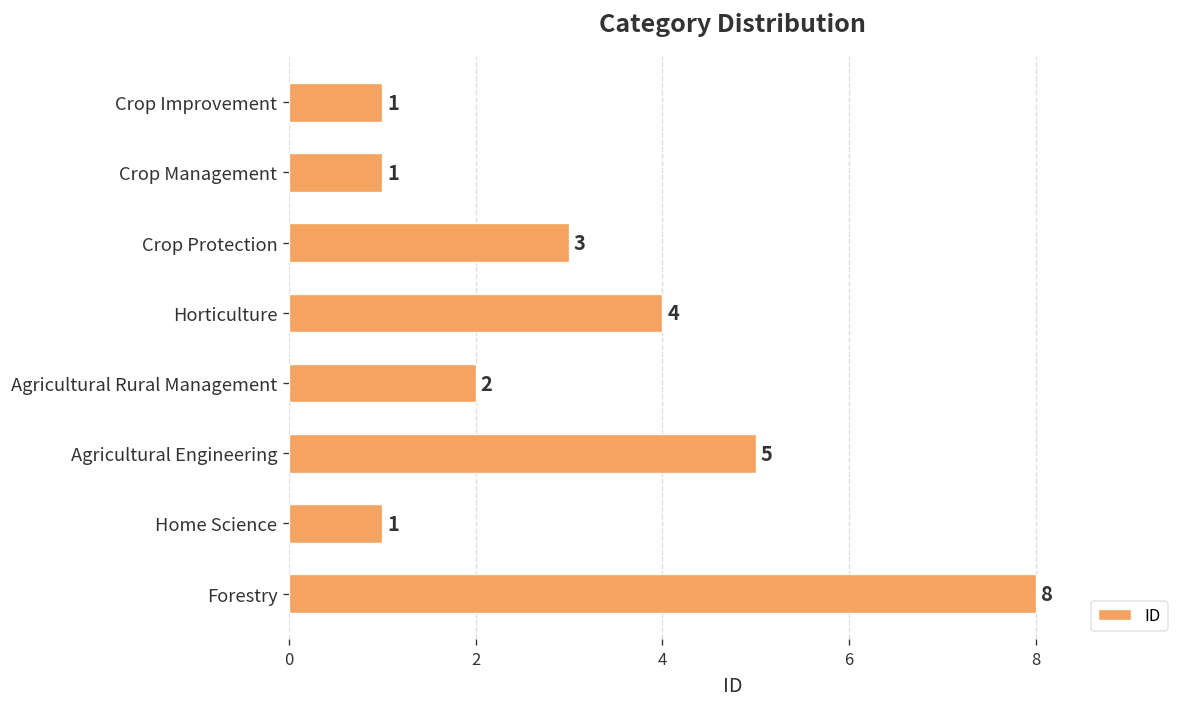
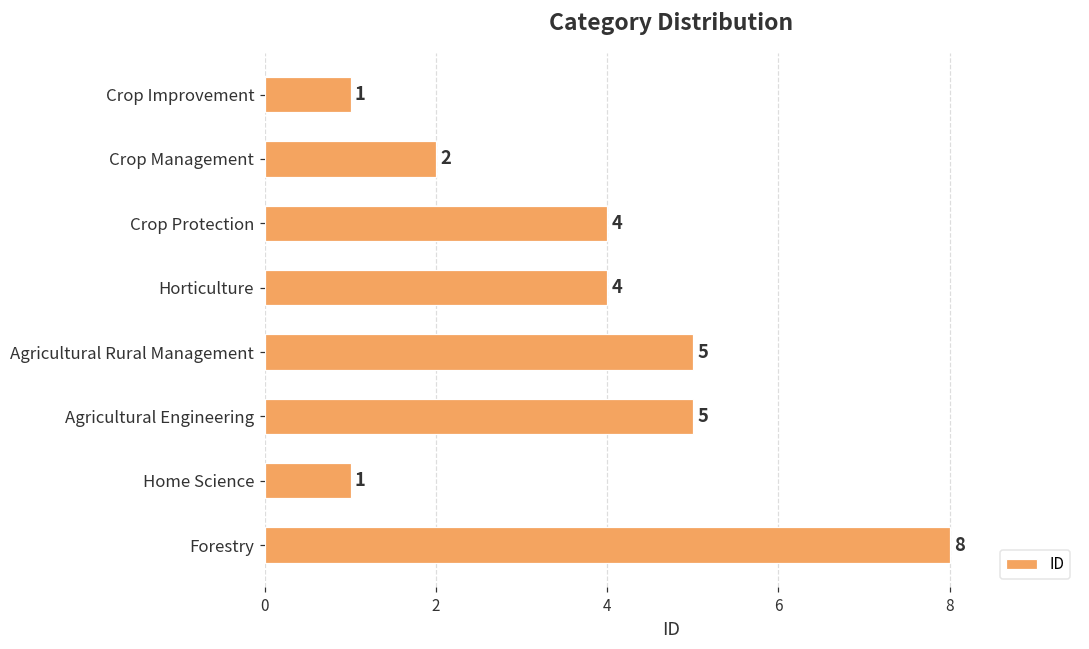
Crop Management: 1 -> 2
Crop Protection: 3 -> 4
Agricultural Rural Management: 2 -> 5
